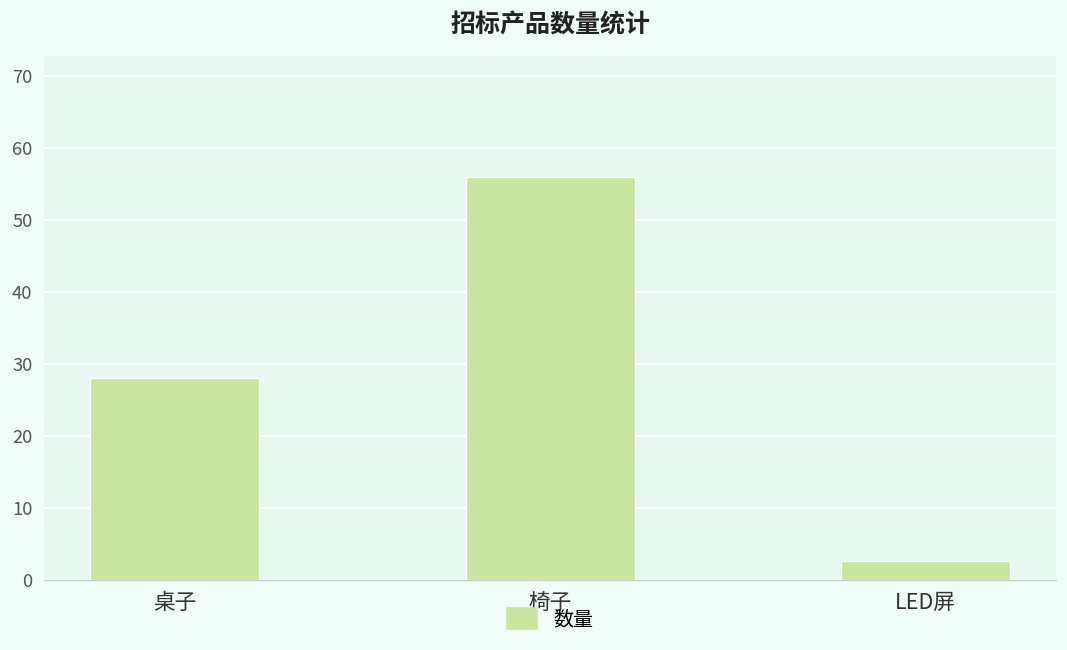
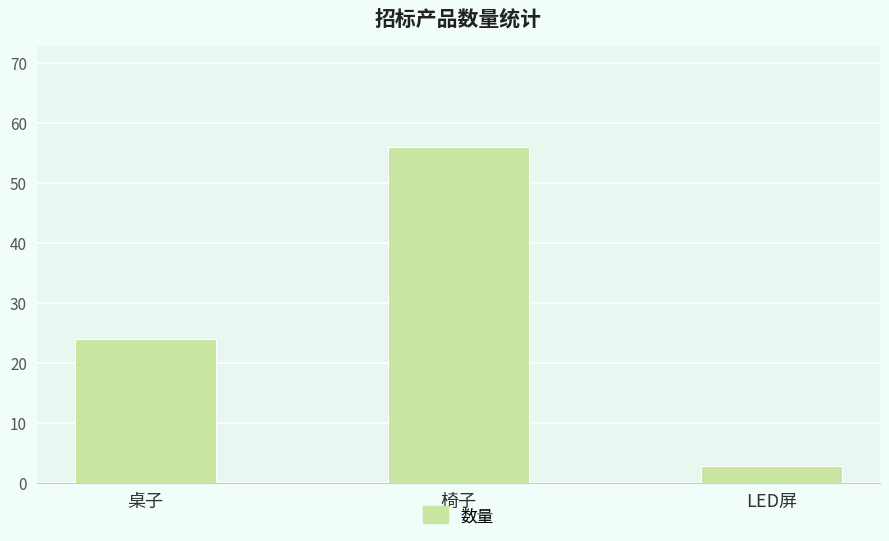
桌子: 28 -> 24
